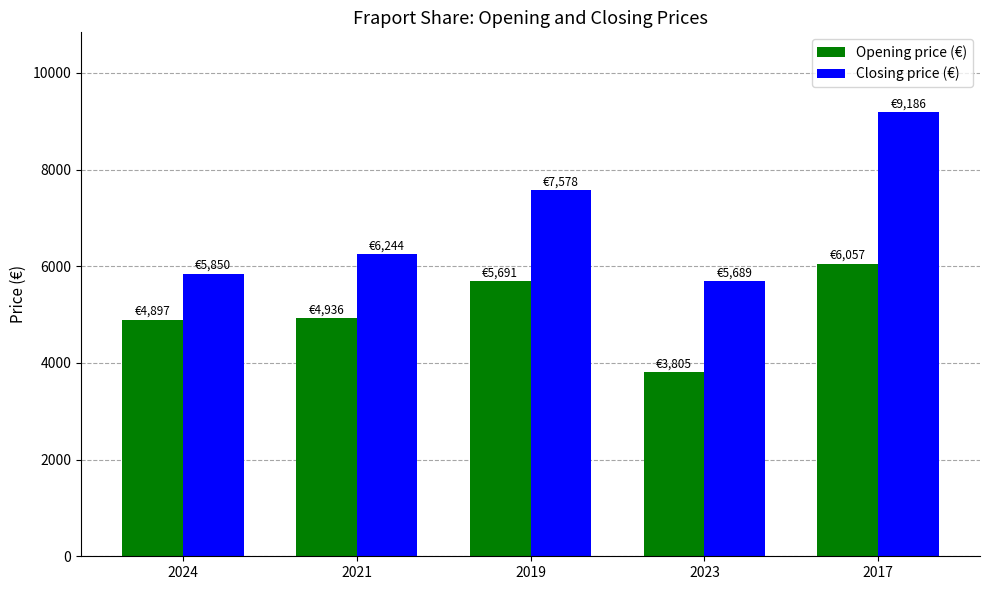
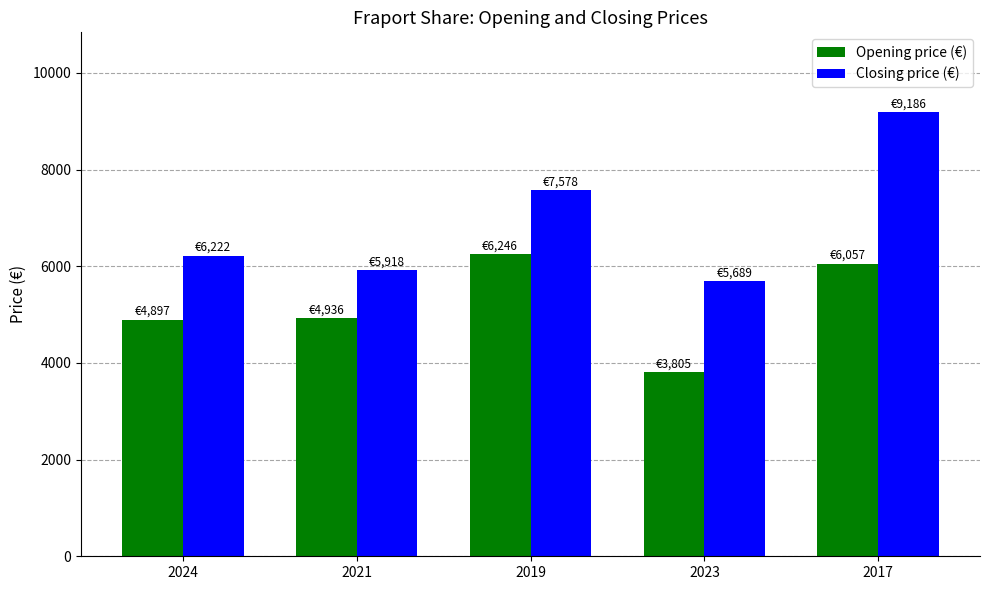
Closing price (€), 2024: €5,850 -> €6,222
Closing price (€), 2021: €6,244 -> €5,918
Opening price (€), 2019: €5,691 -> €6,246
